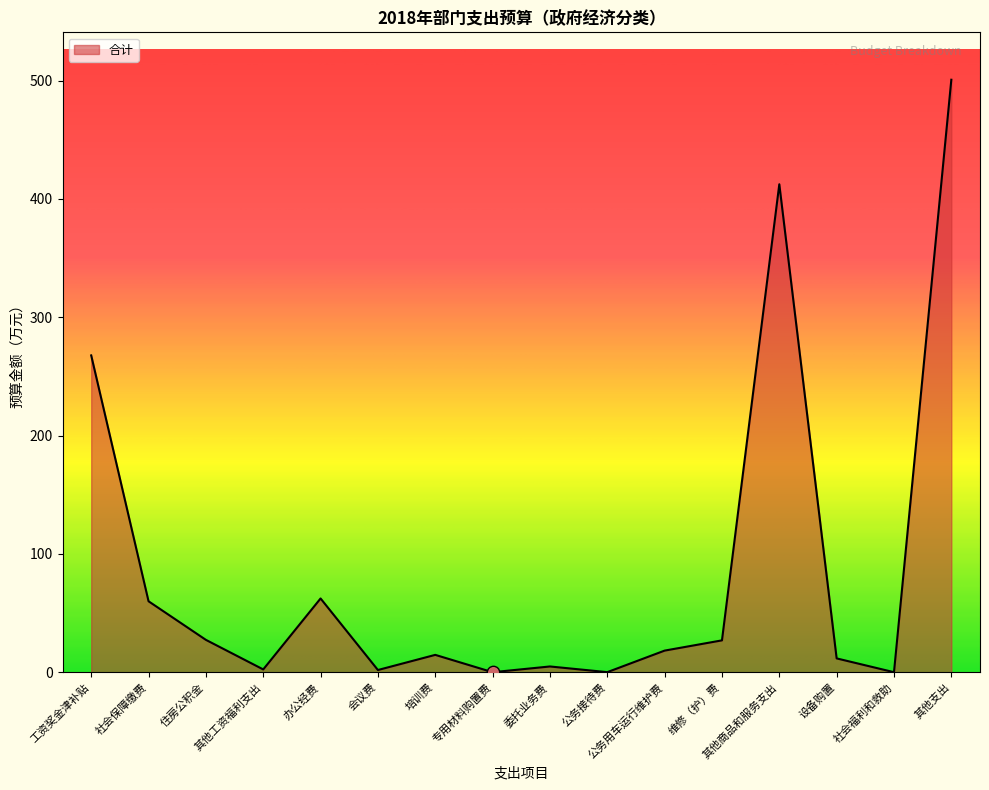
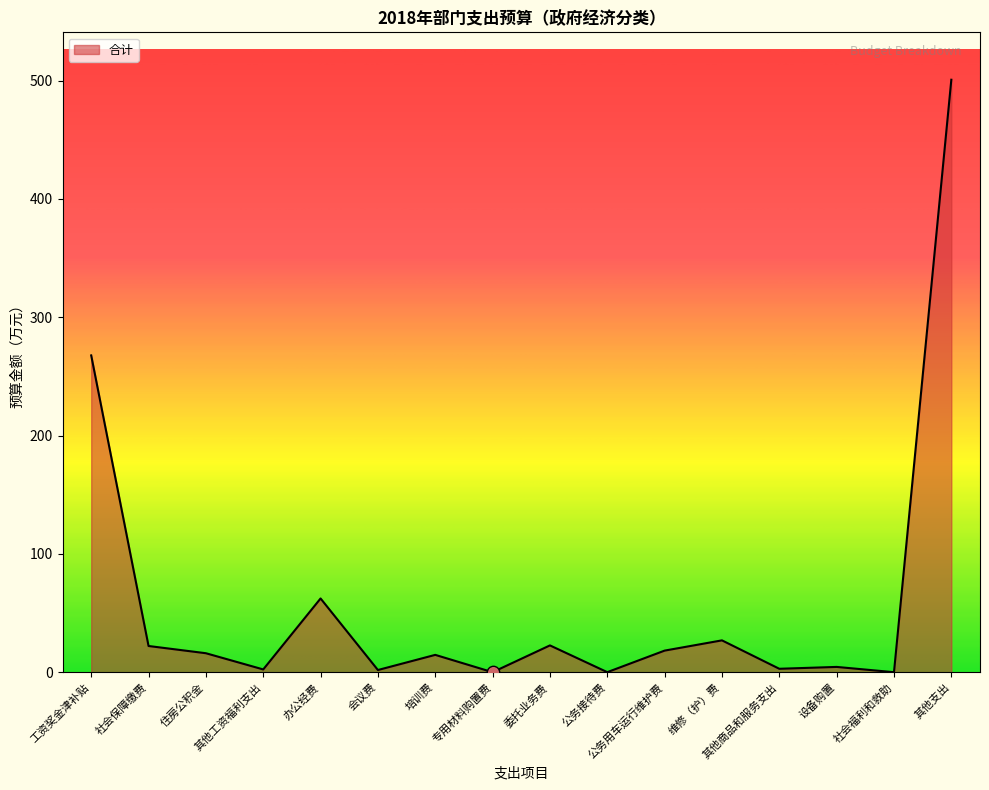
合计, 社会保障缴费: 60 -> 22
合计, 住房公积金: 27 -> 16
合计, 委托业务费: 5 -> 23
合计, 其他商品和服务支出: 412 -> 3
合计, 设备购置: 12 -> 5
